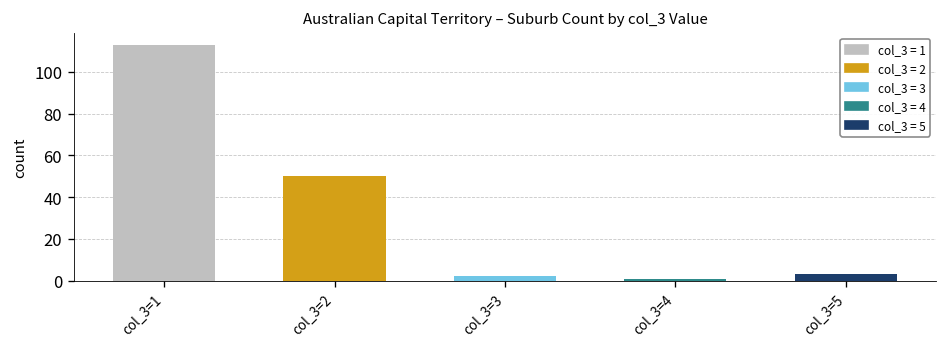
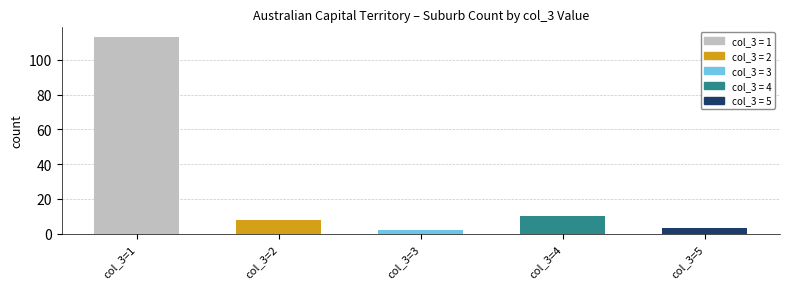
col_3 = 2, col_3=2: 50 -> 8
col_3 = 4, col_3=4: 1 -> 10
